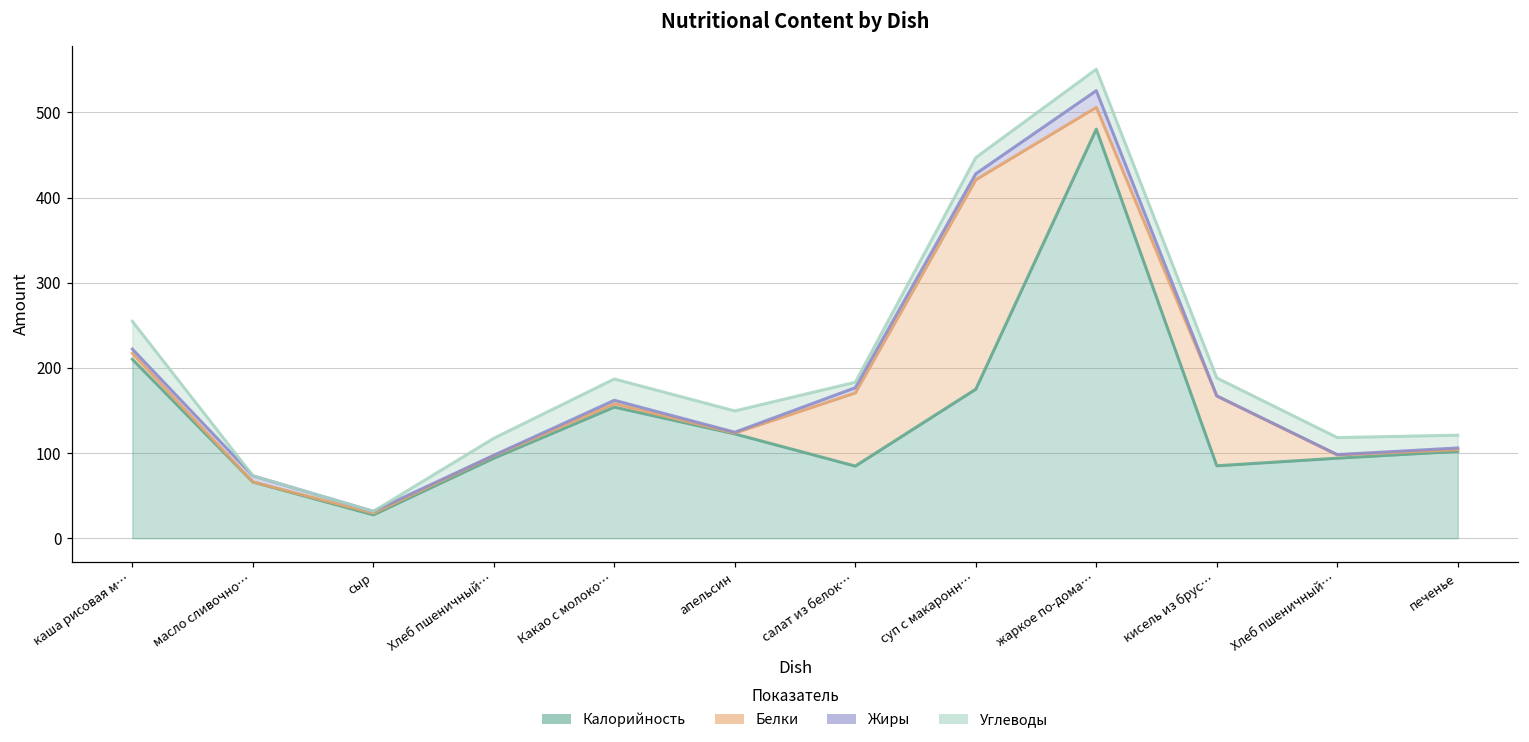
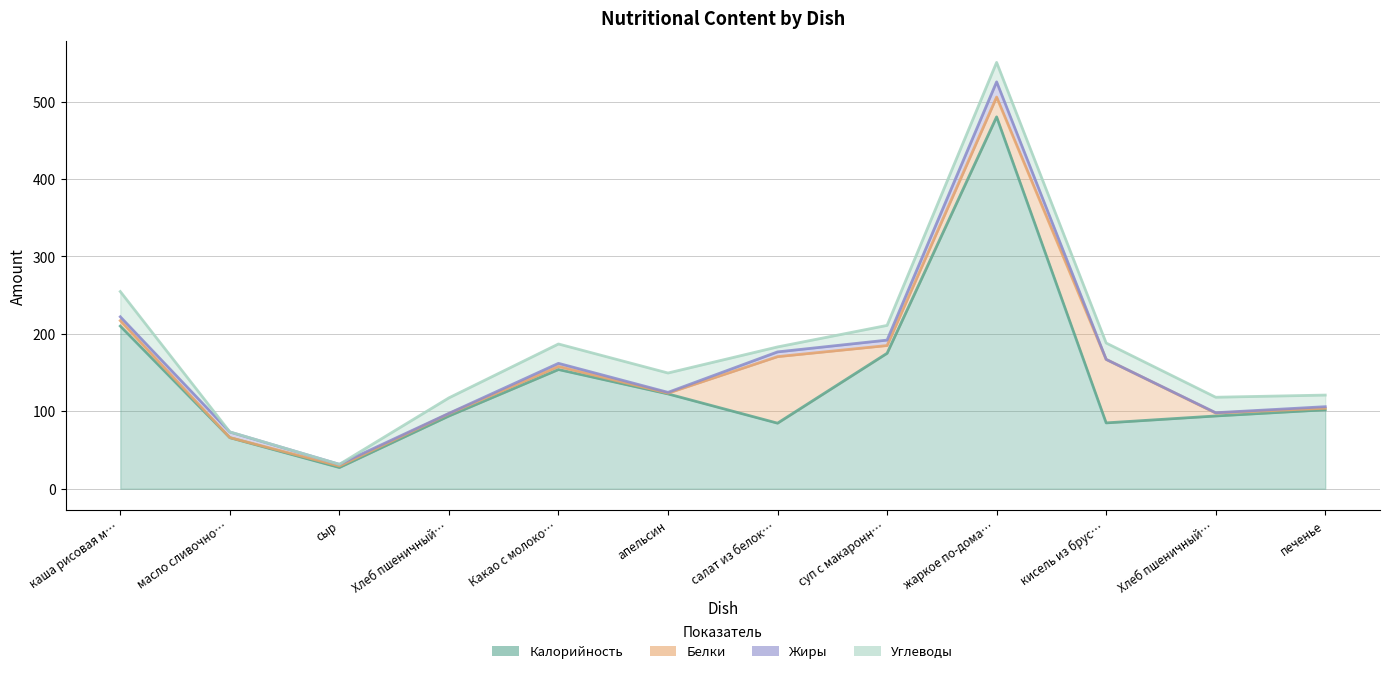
Белки, суп с макаронн…: 250 -> 10
